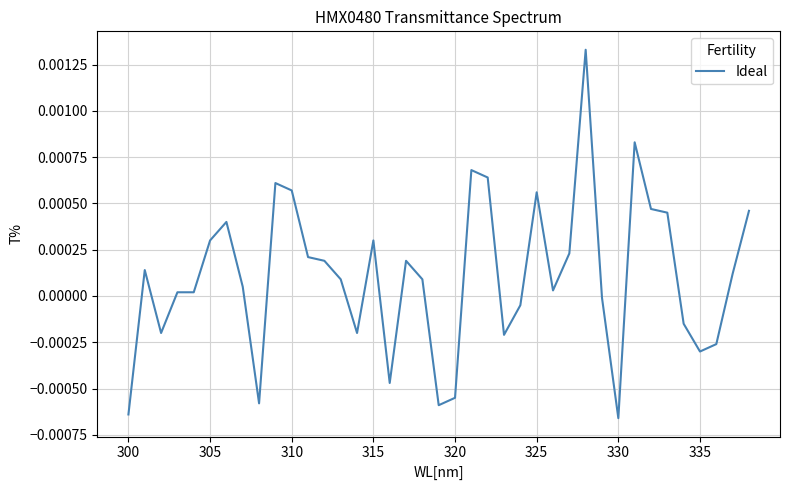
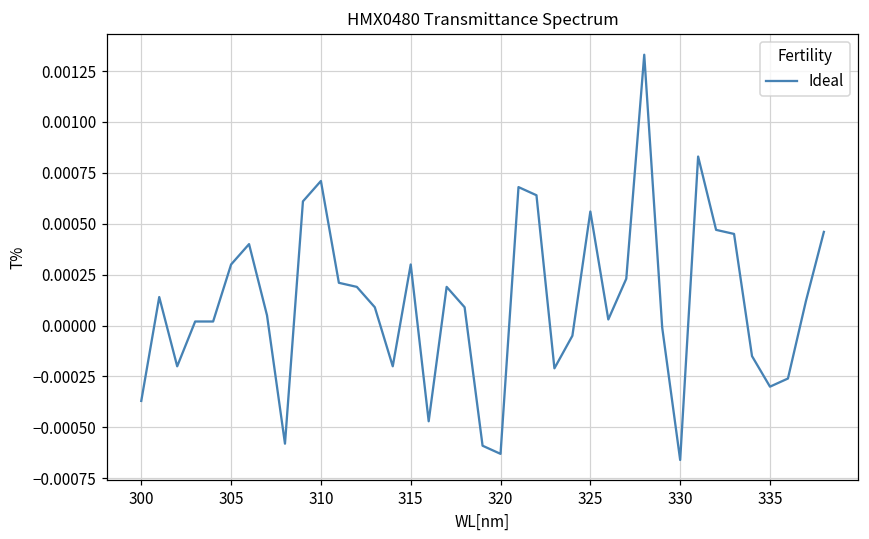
300: -0.00064 -> -0.00037
310: 0.00057 -> 0.00071
320: -0.00055 -> -0.00063
